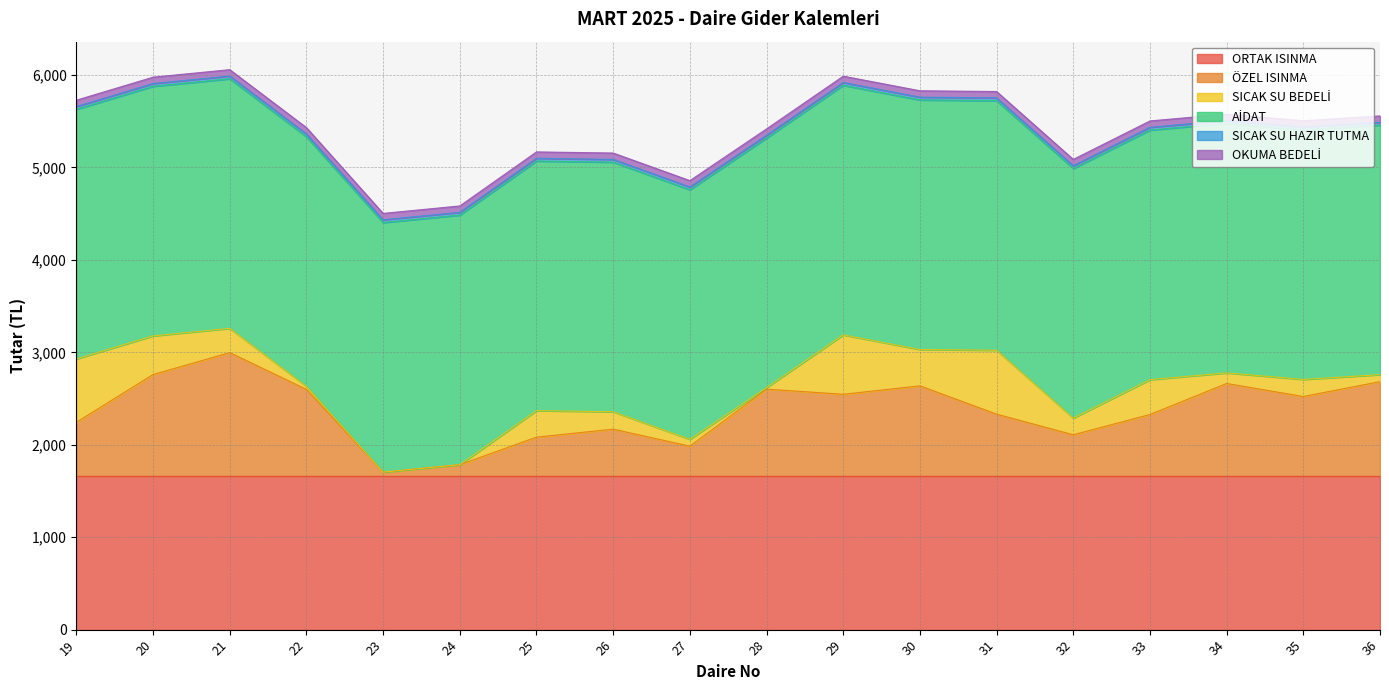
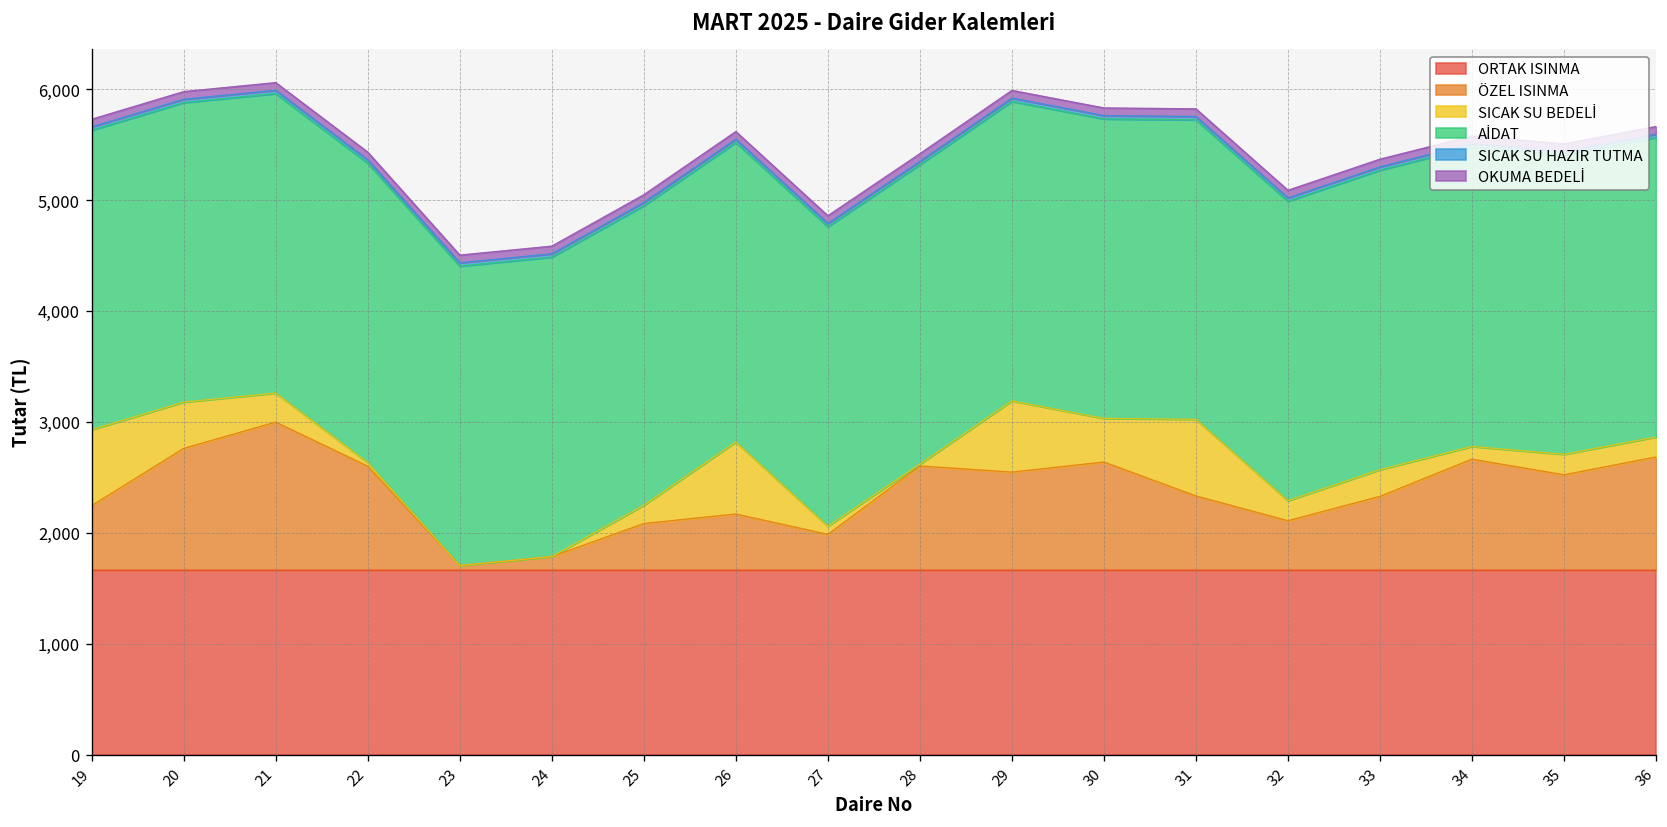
SICAK SU BEDELİ, 25: 300 -> 200
SICAK SU BEDELİ, 26: 200 -> 600
SICAK SU BEDELİ, 33: 400 -> 200
SICAK SU BEDELİ, 36: 100 -> 200
